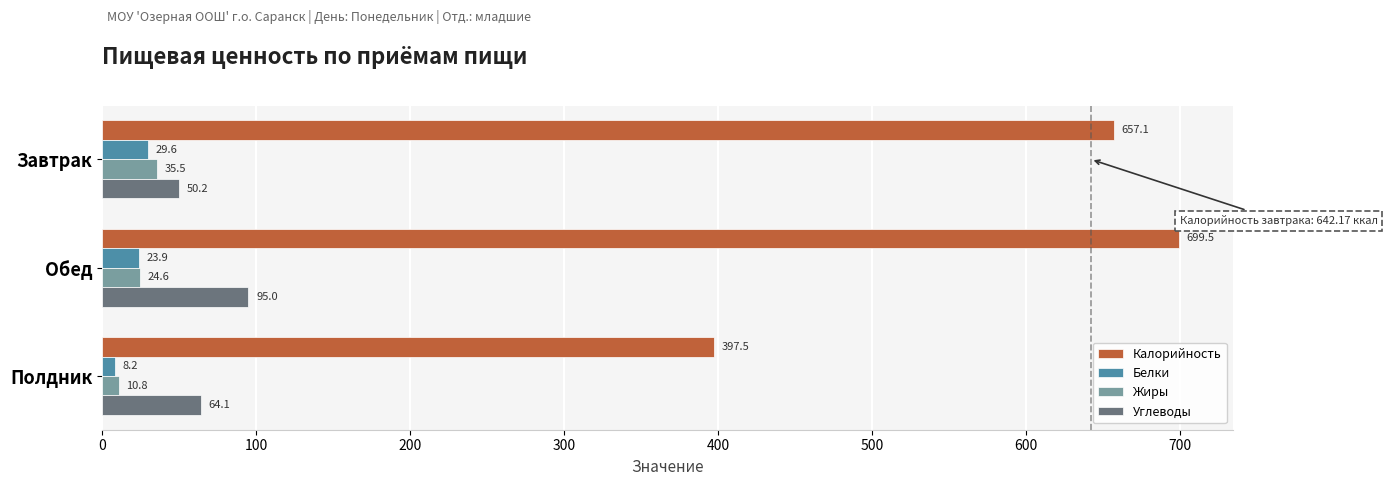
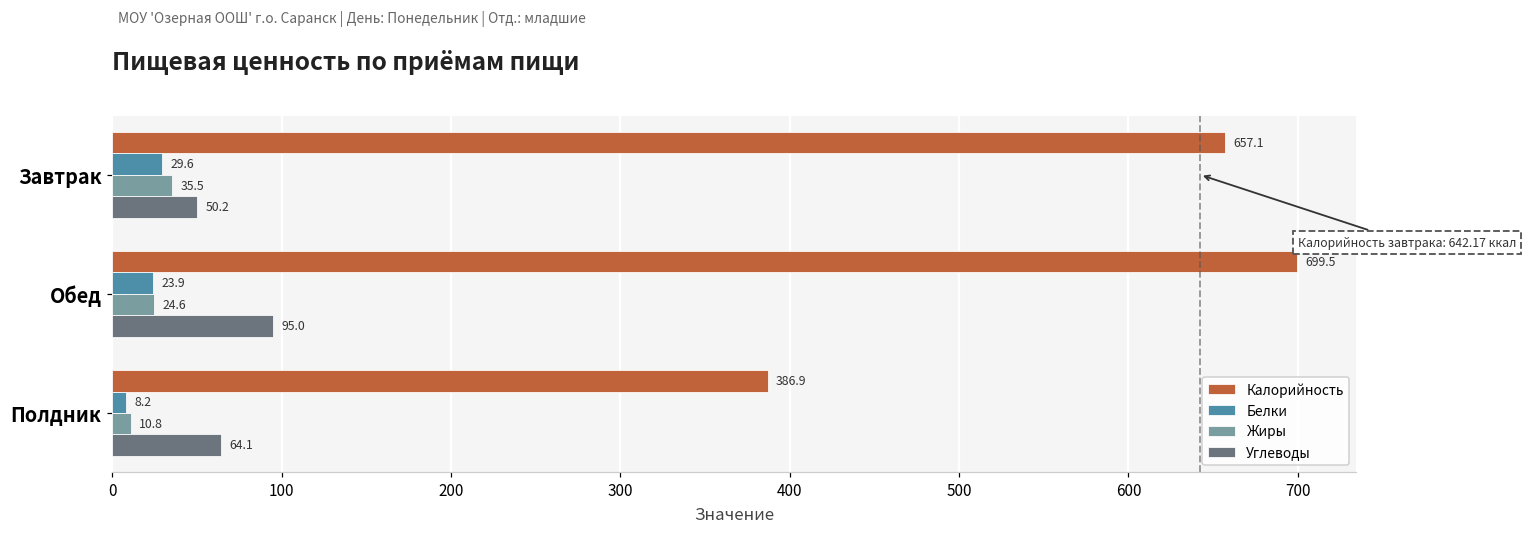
Калорийность, Полдник: 397.5 -> 386.9
